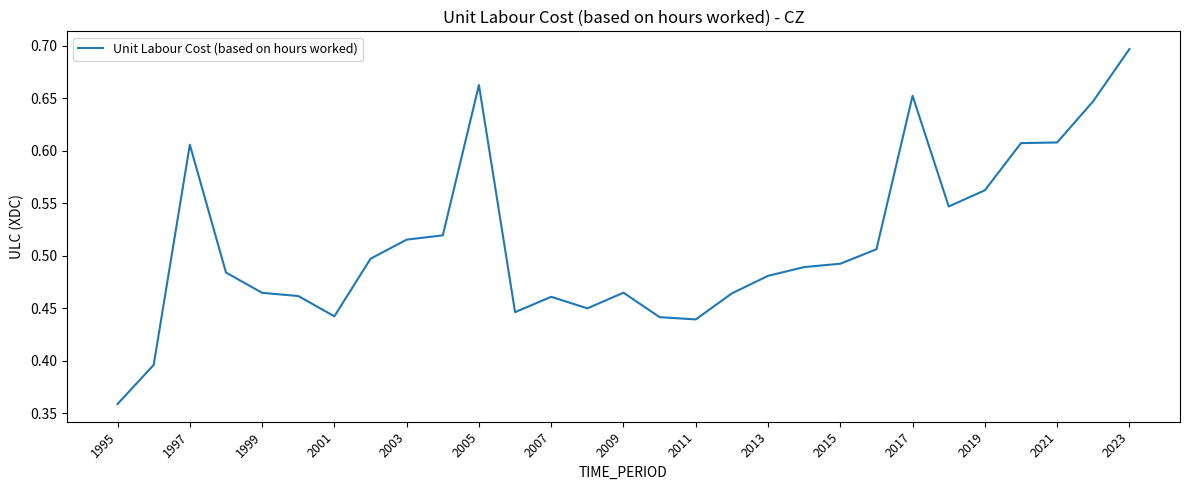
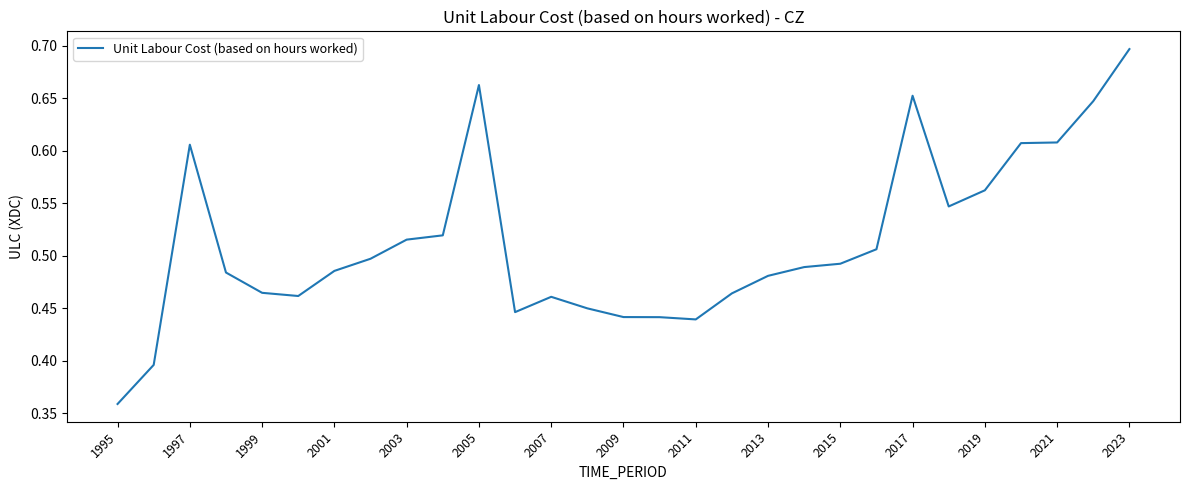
2001: 0.442 -> 0.486
2009: 0.465 -> 0.442
